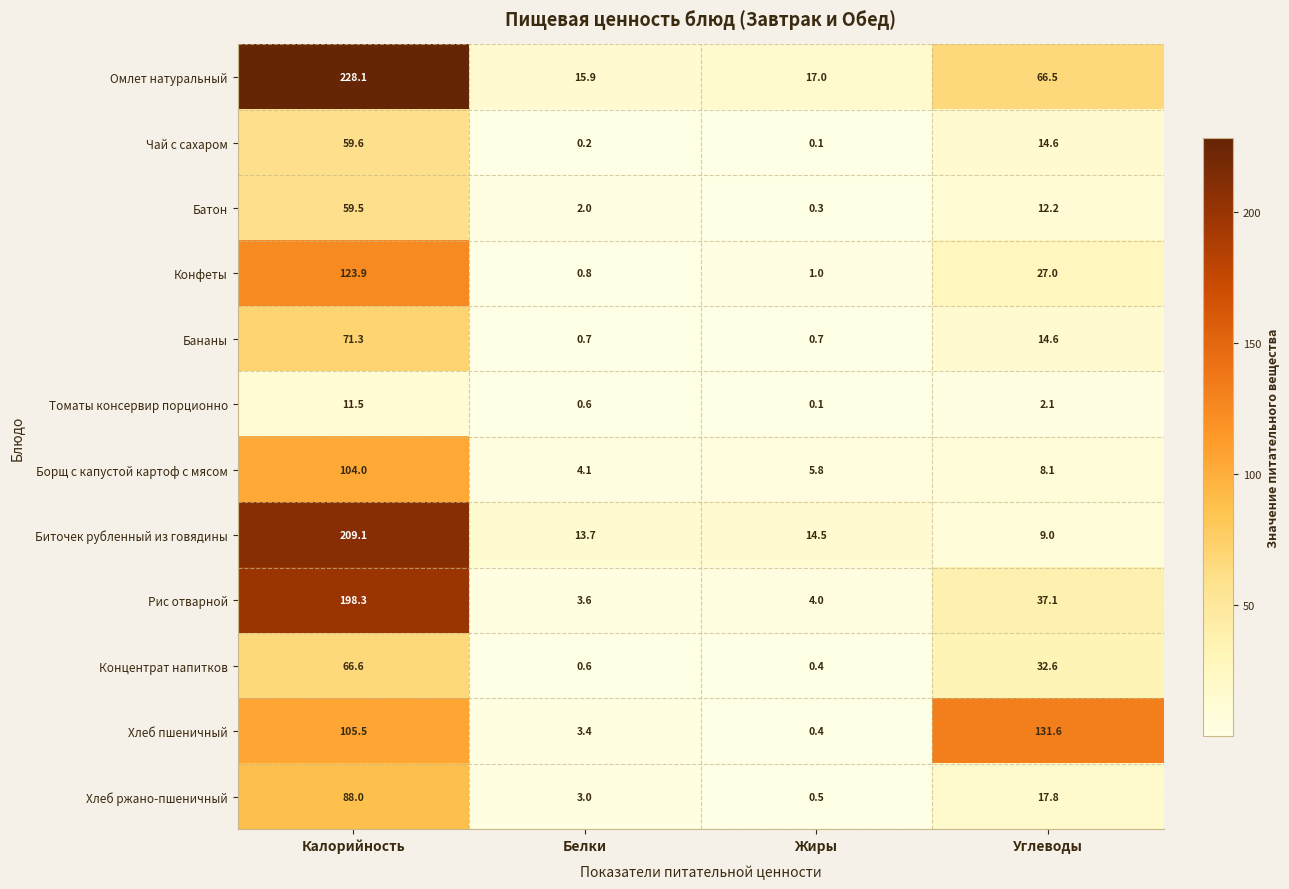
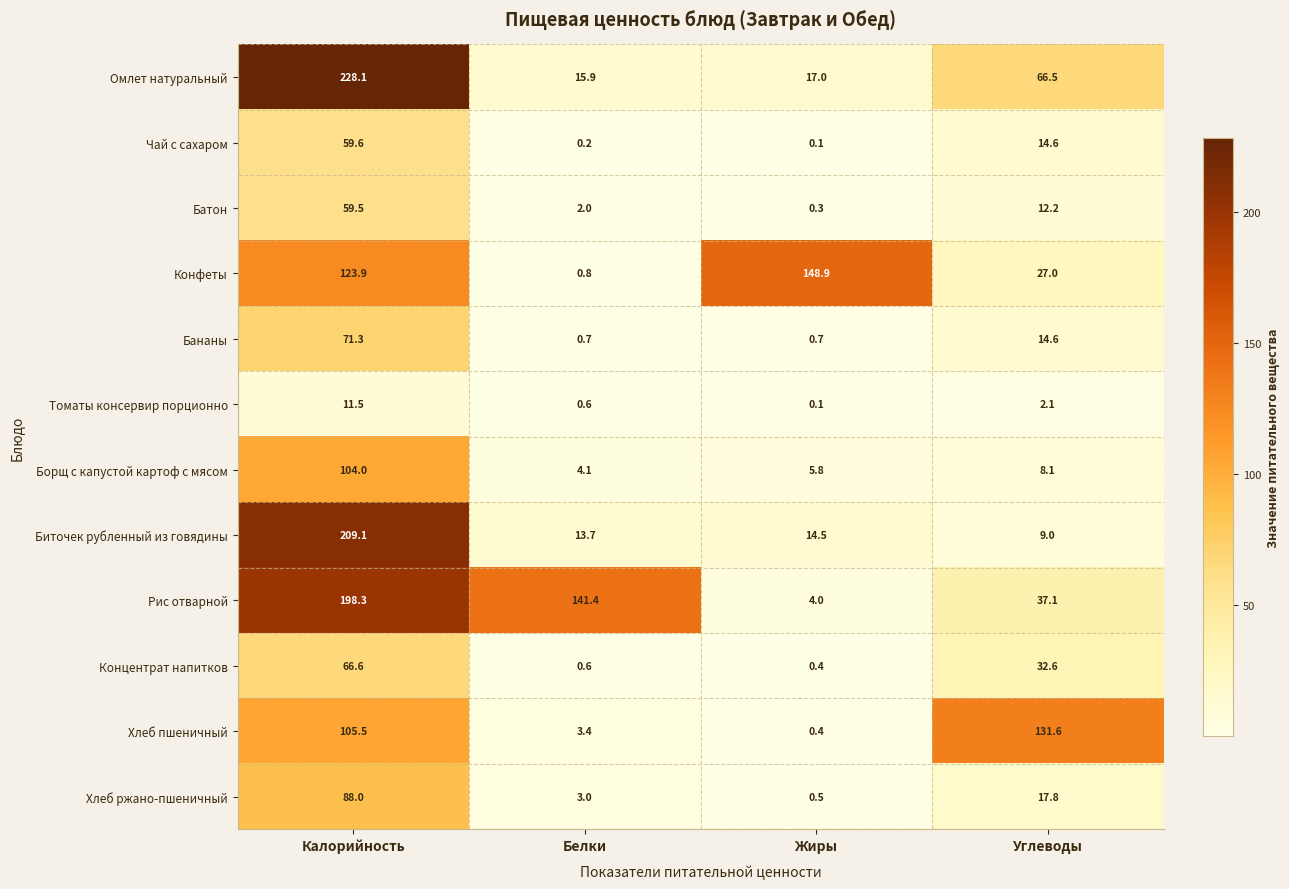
Конфеты, Жиры: 1.0 -> 148.9
Рис отварной, Белки: 3.6 -> 141.4
